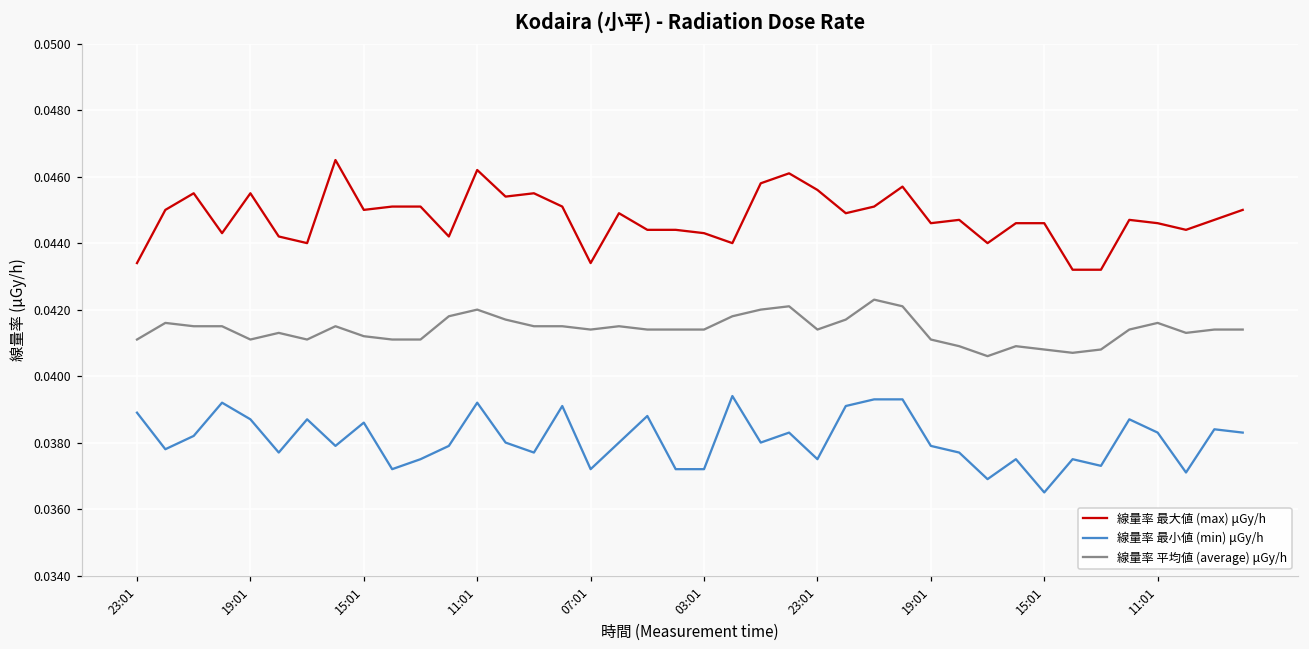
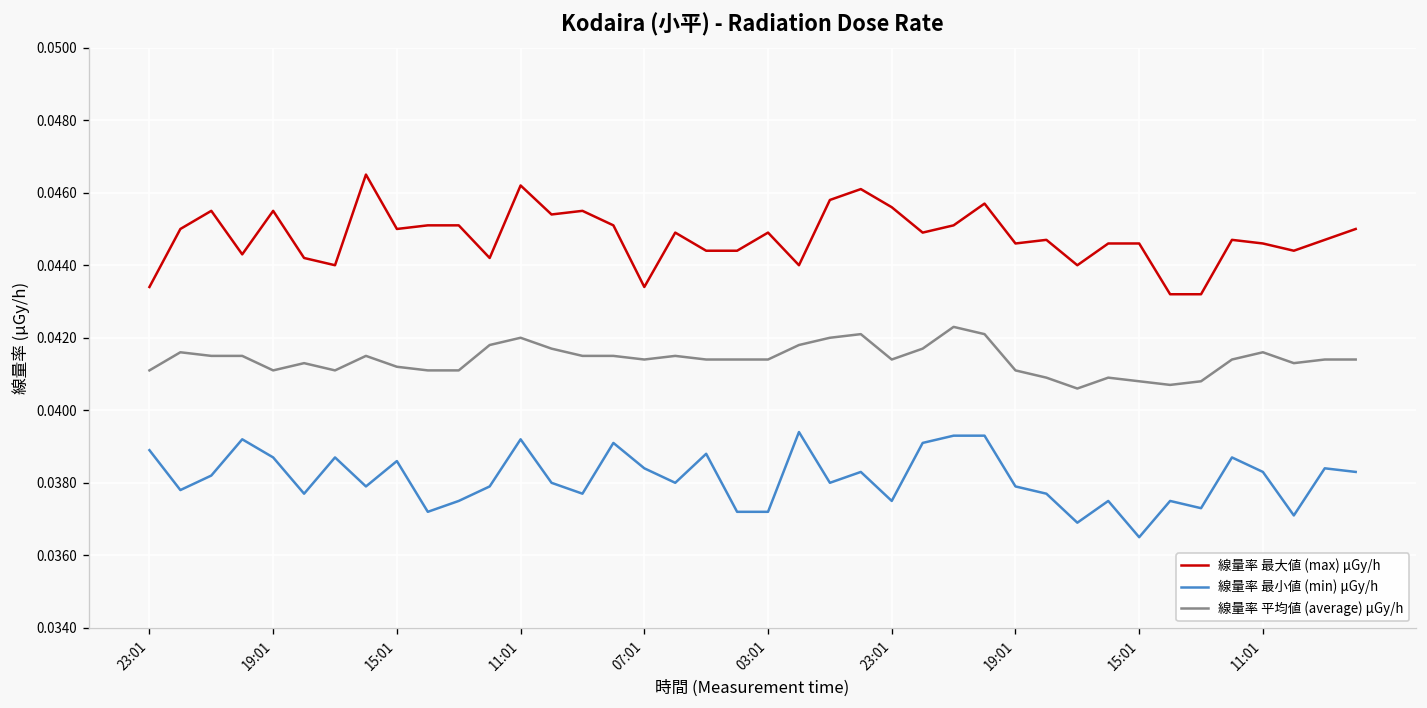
線量率 最小値 (min) μGy/h, 07:01: 0.0372 -> 0.0384
線量率 最大値 (max) μGy/h, 03:01: 0.0443 -> 0.0449
